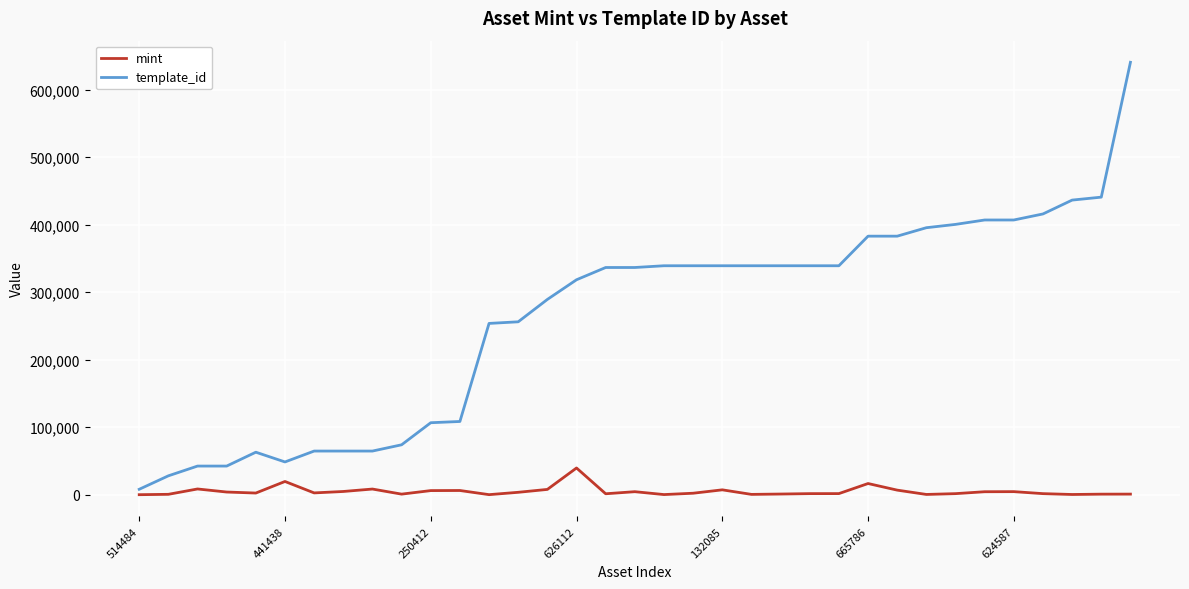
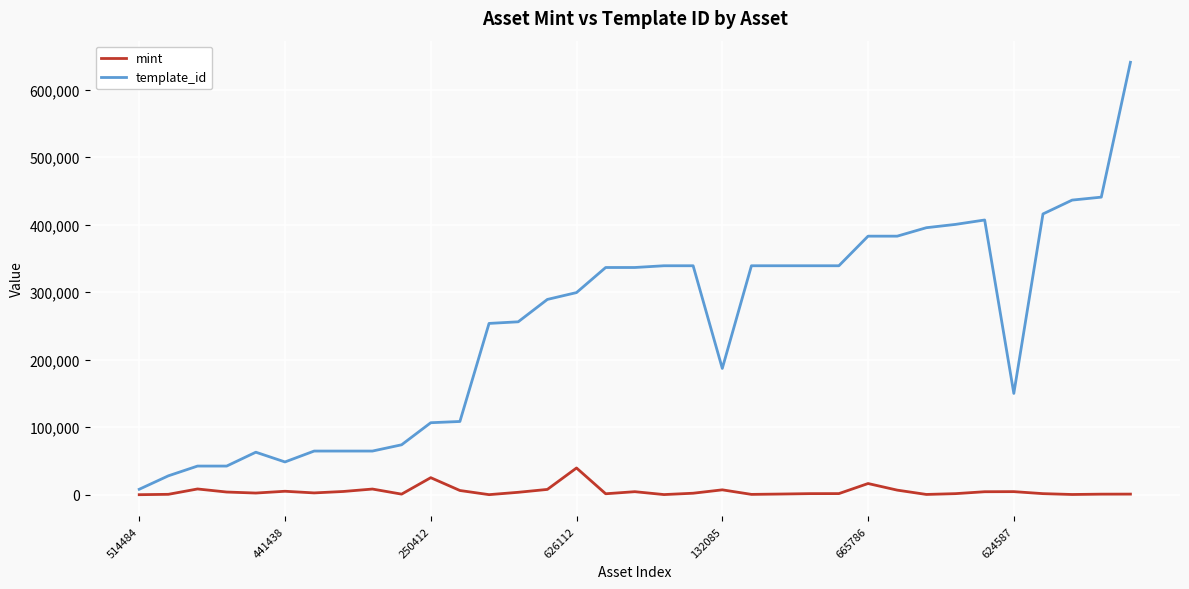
mint, 441438: 20,000 -> 10,000
mint, 250412: 10,000 -> 30,000
template_id, 626112: 320,000 -> 300,000
template_id, 132085: 340,000 -> 190,000
template_id, 624587: 410,000 -> 150,000
